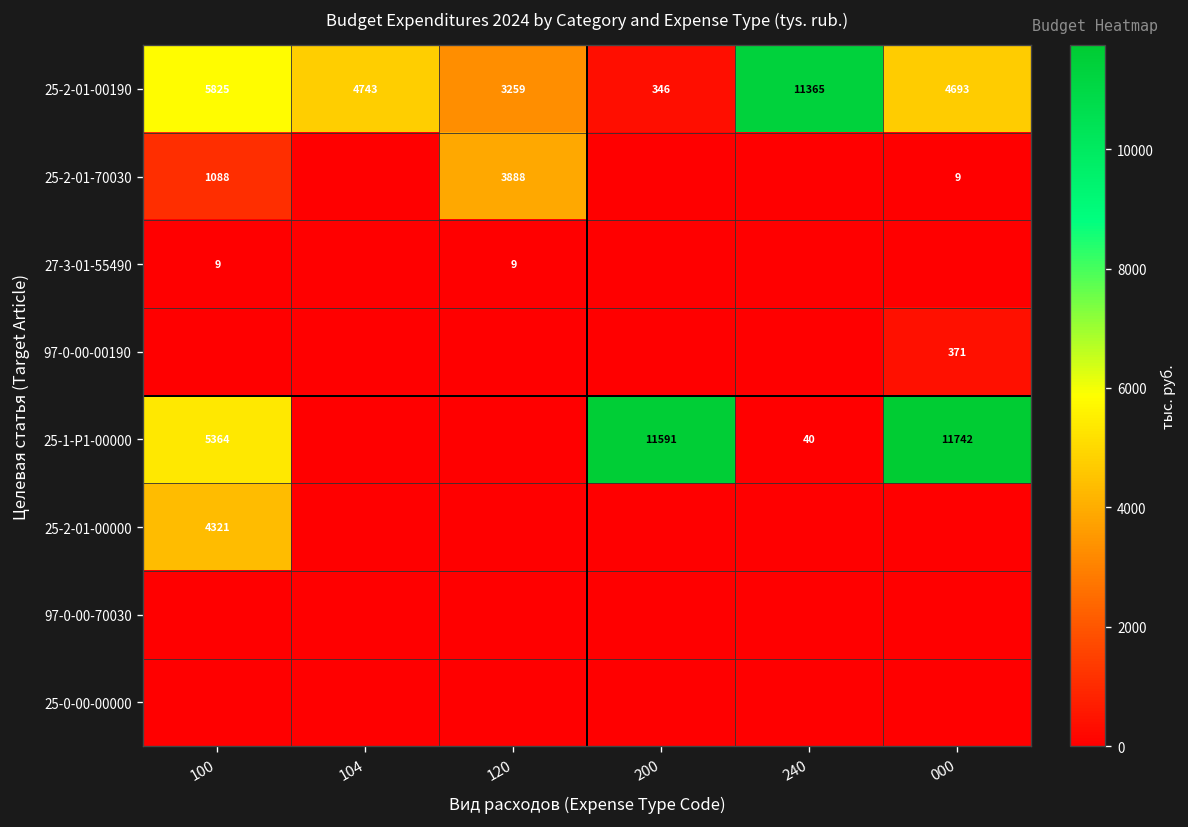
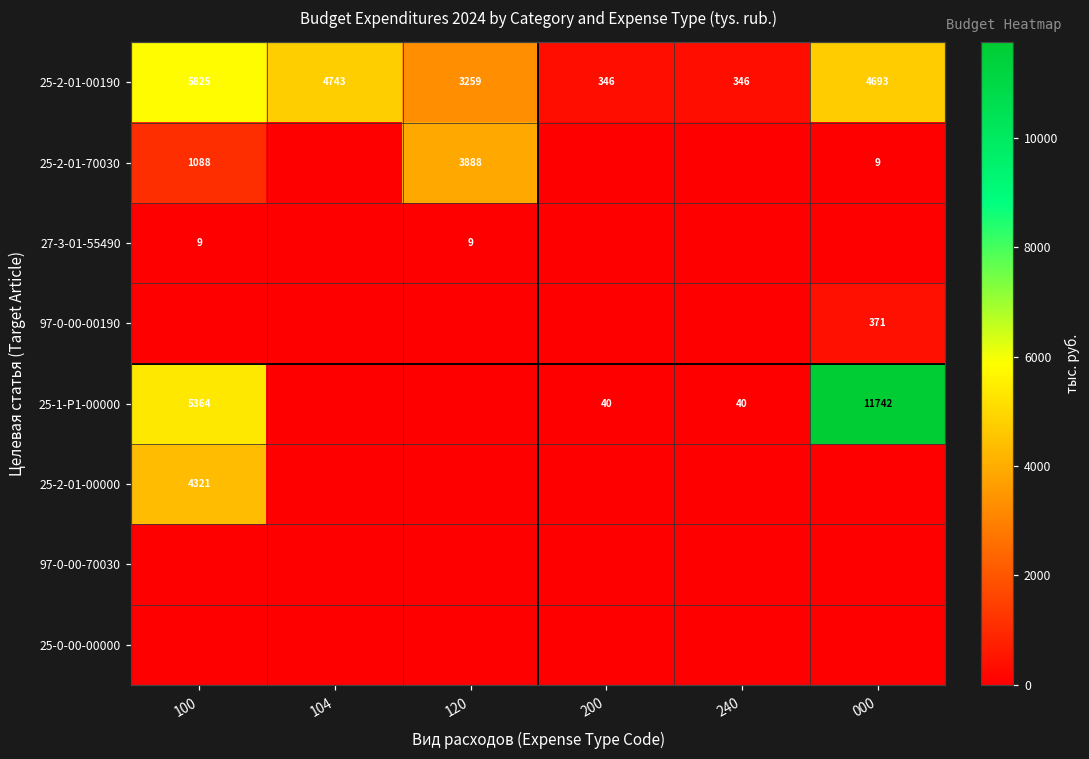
25-2-01-00190, 240: 11365 -> 346
25-1-P1-00000, 200: 11591 -> 40
